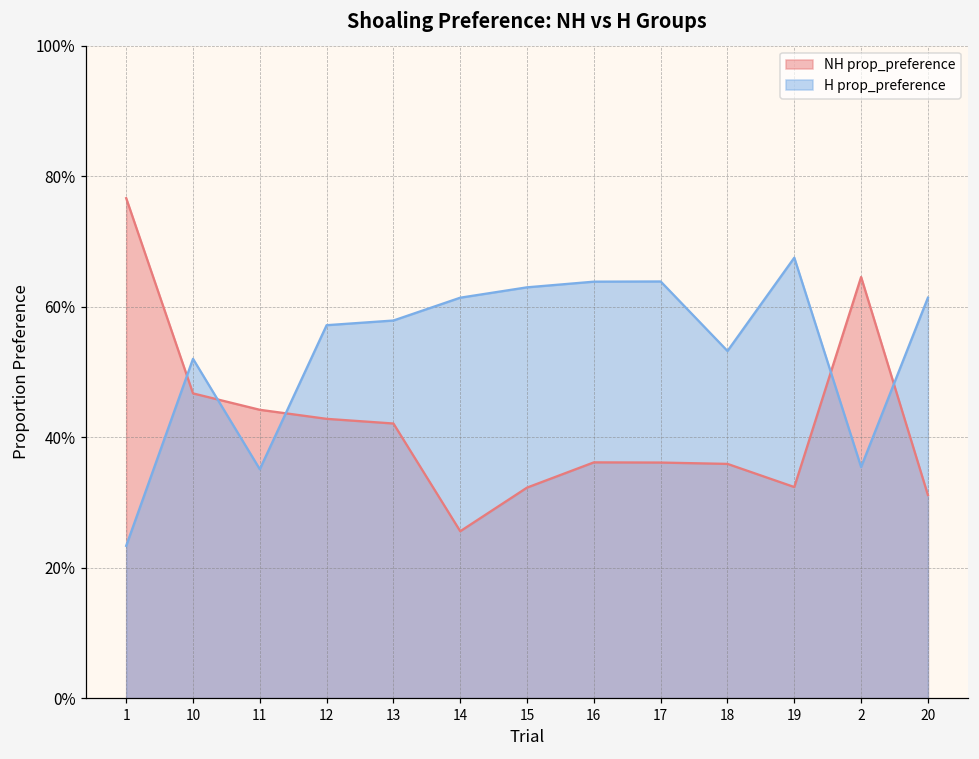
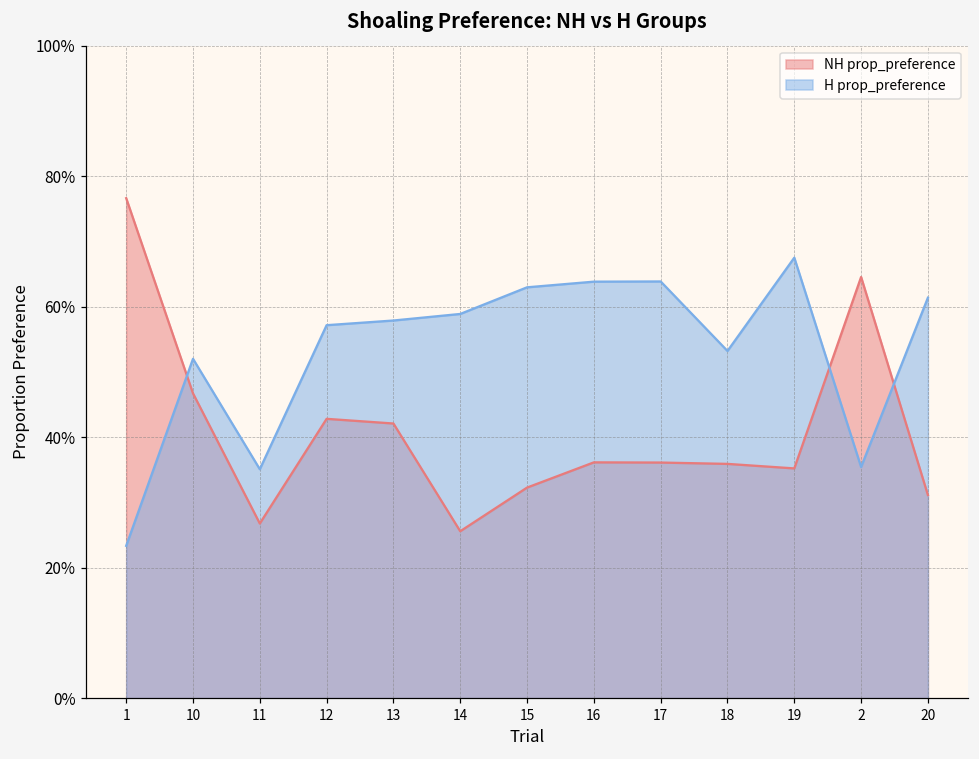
NH prop_preference, 11: 44% -> 27%
H prop_preference, 14: 61% -> 59%
NH prop_preference, 19: 32% -> 35%
